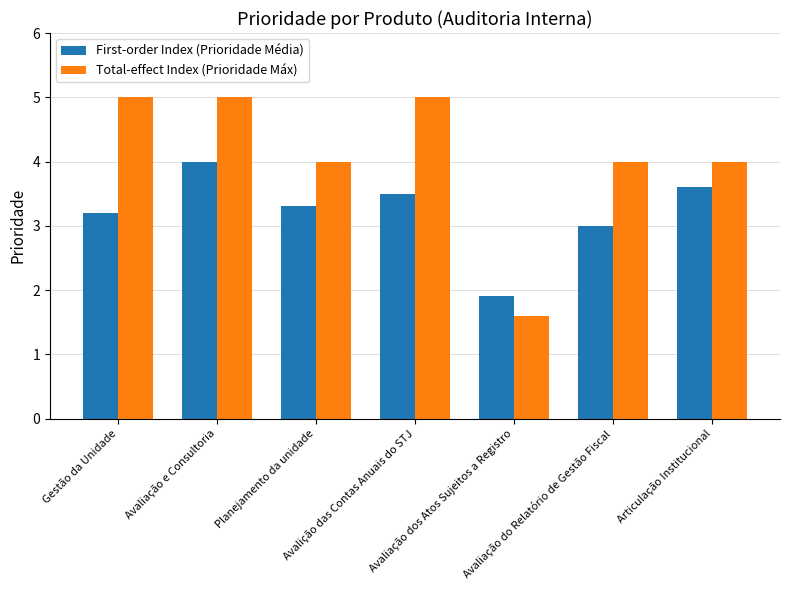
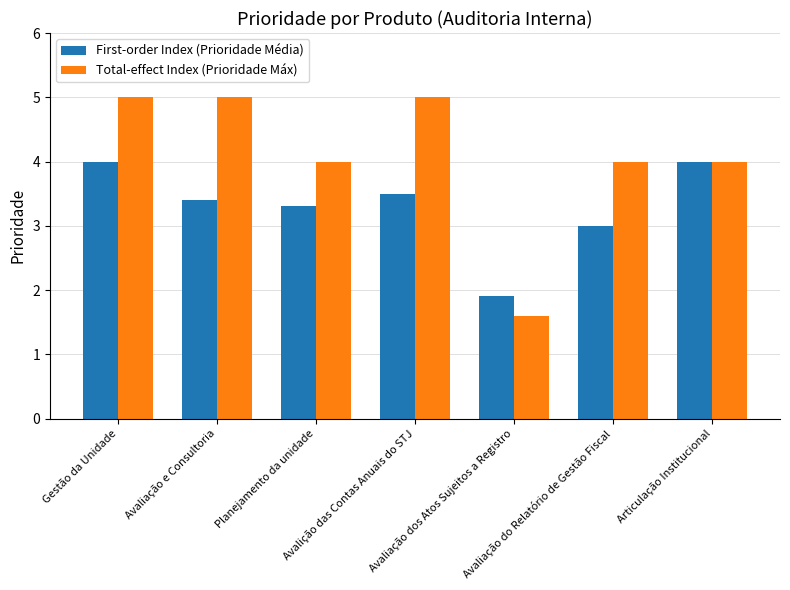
First-order Index (Prioridade Média), Gestão da Unidade: 3.2 -> 4.0
First-order Index (Prioridade Média), Avaliação e Consultoria: 4.0 -> 3.4
First-order Index (Prioridade Média), Articulação Institucional: 3.6 -> 4.0
